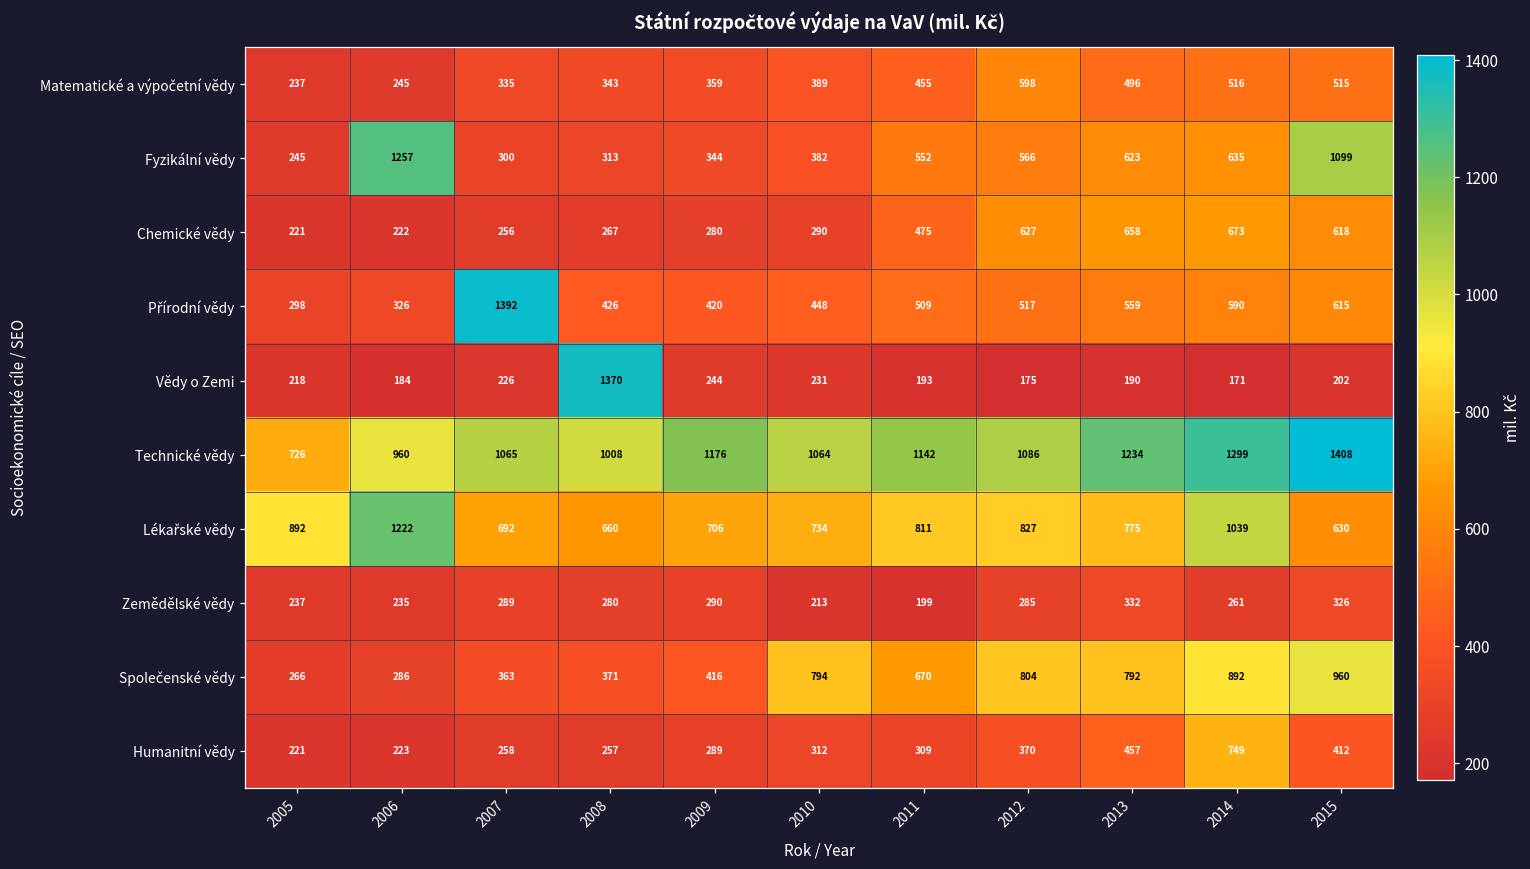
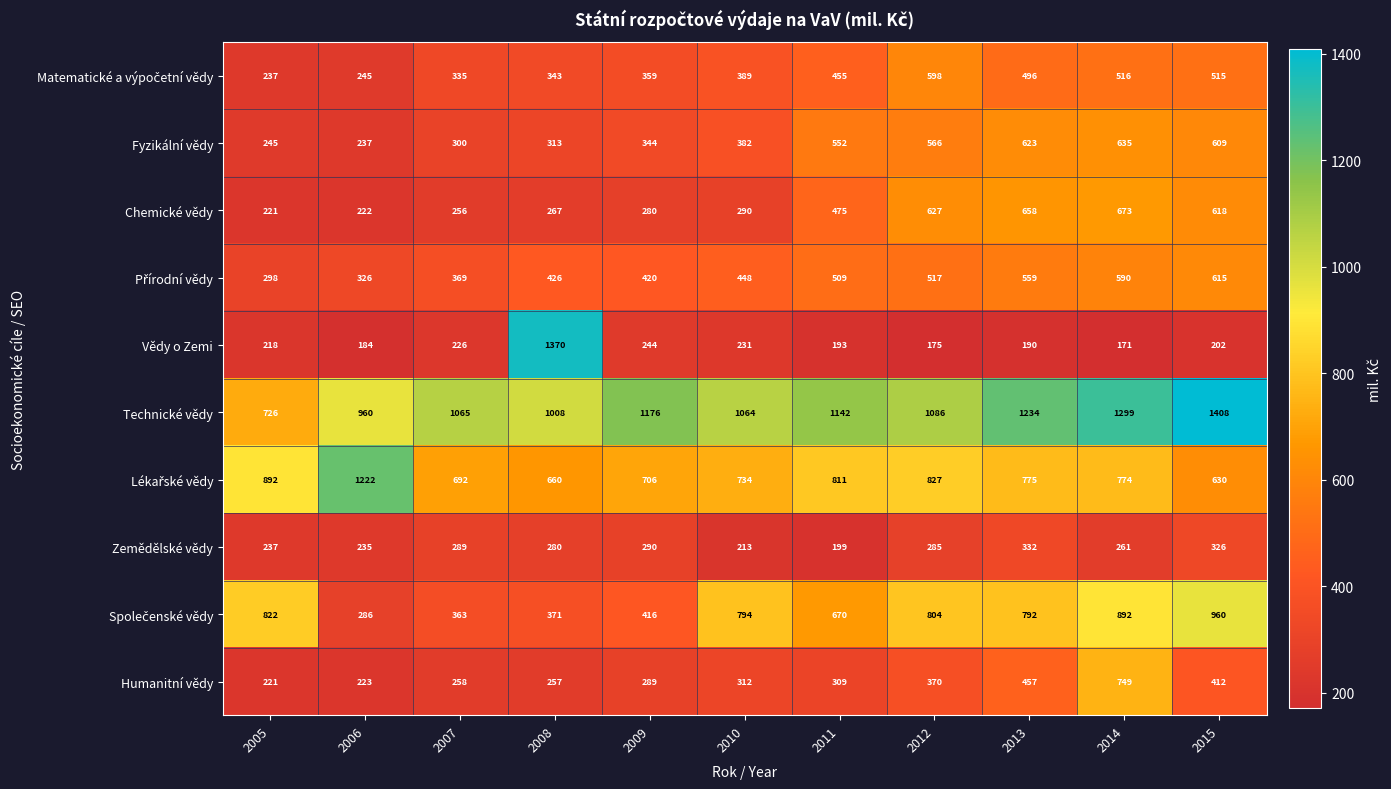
Fyzikální vědy, 2006: 1257 -> 237
Fyzikální vědy, 2015: 1099 -> 609
Přírodní vědy, 2007: 1392 -> 369
Lékařské vědy, 2014: 1039 -> 774
Společenské vědy, 2005: 266 -> 822
